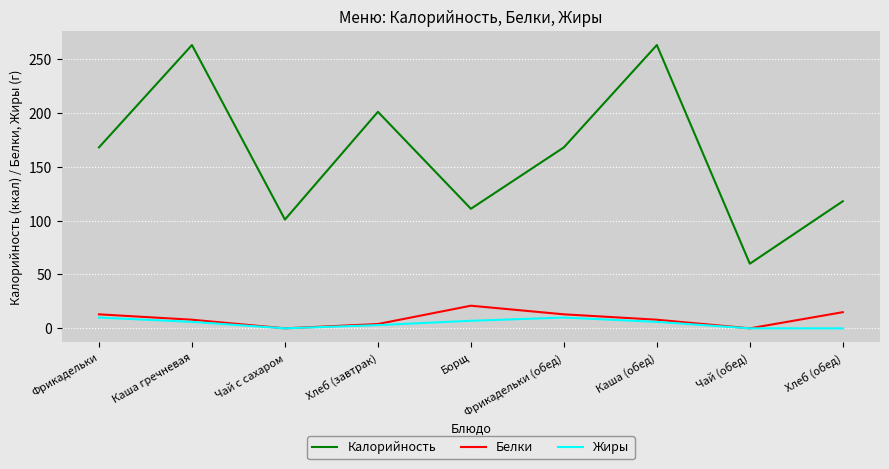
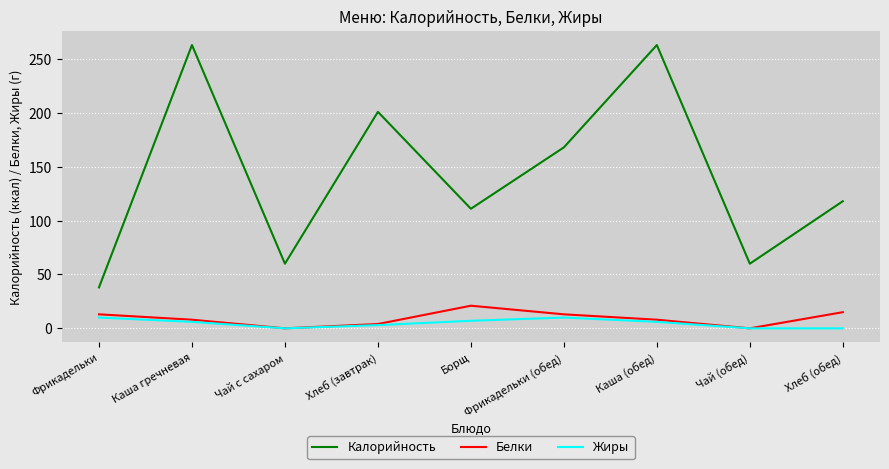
Калорийность, Фрикадельки: 168 -> 38
Калорийность, Чай с сахаром: 101 -> 60
